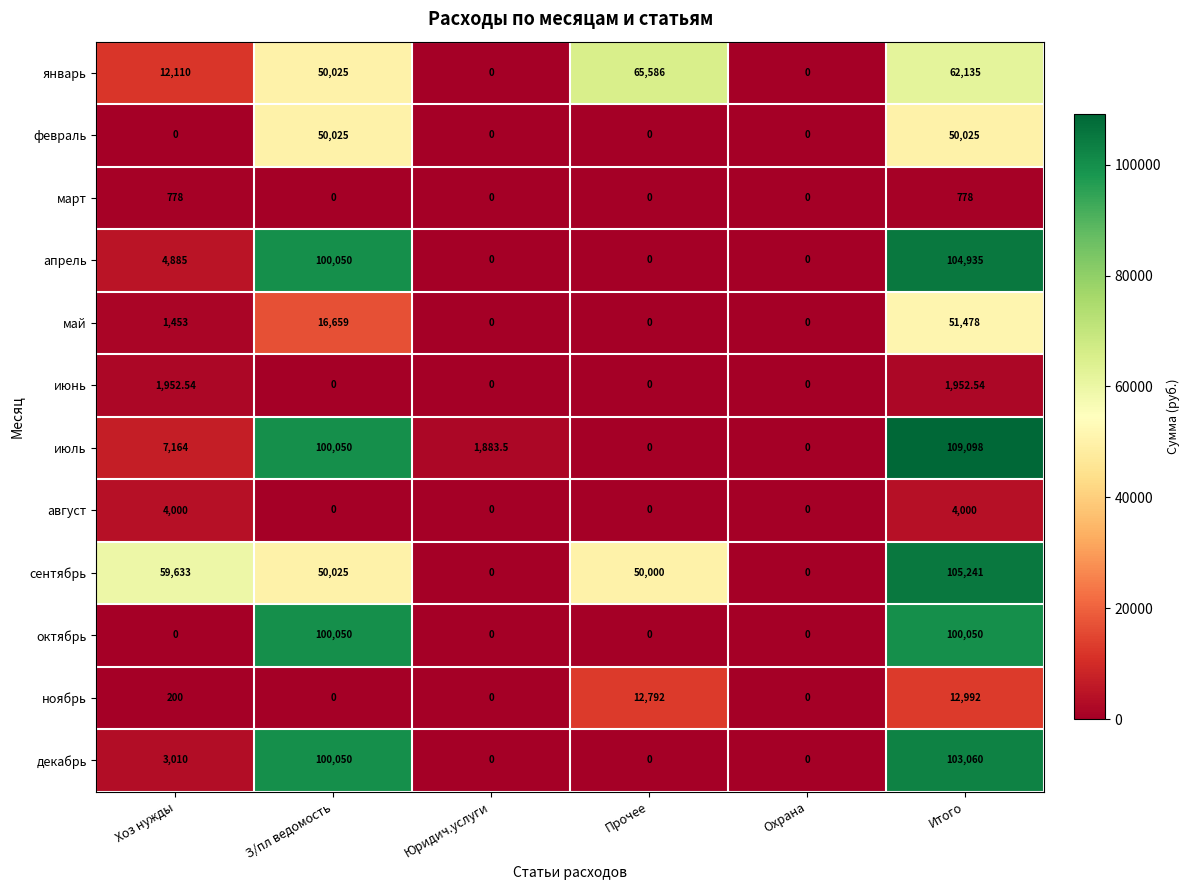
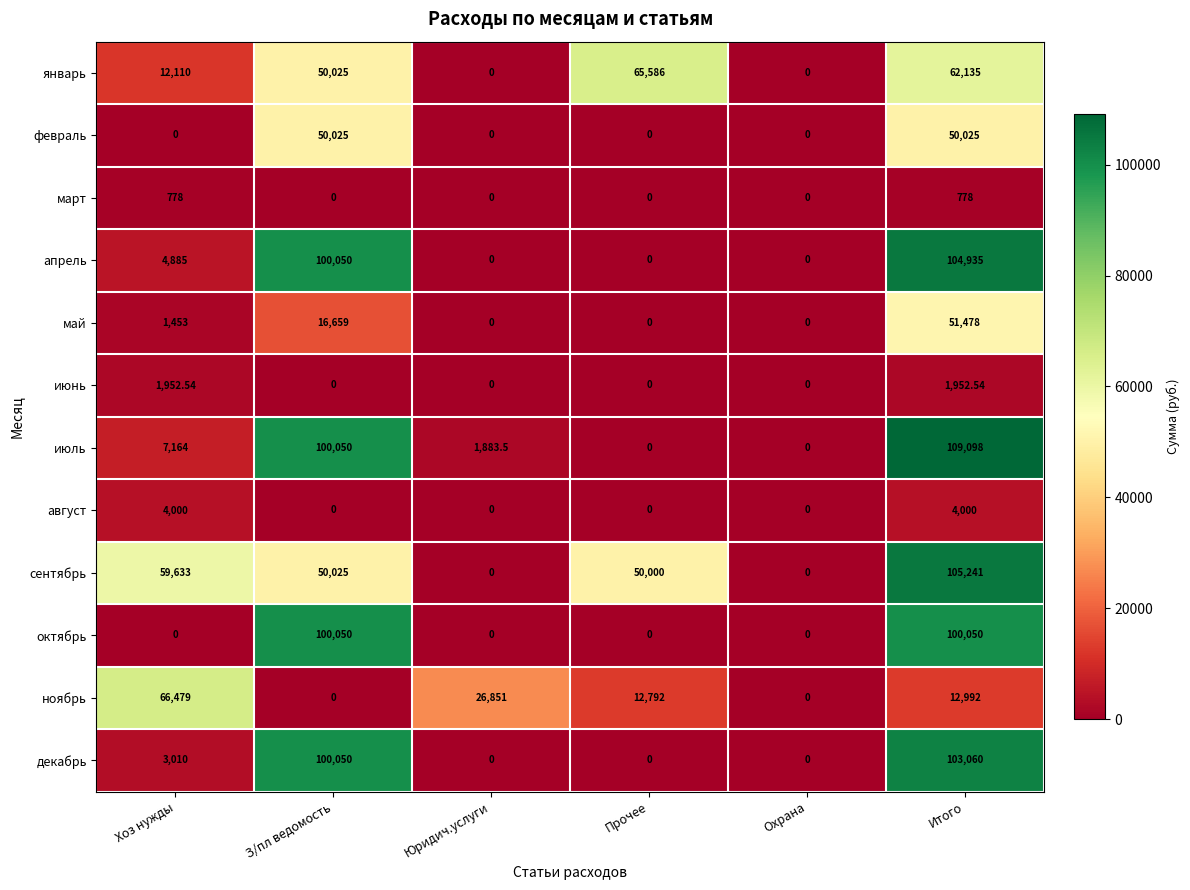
ноябрь, Хоз нужды: 200 -> 66,479
ноябрь, Юридич.услуги: 0 -> 26,851
